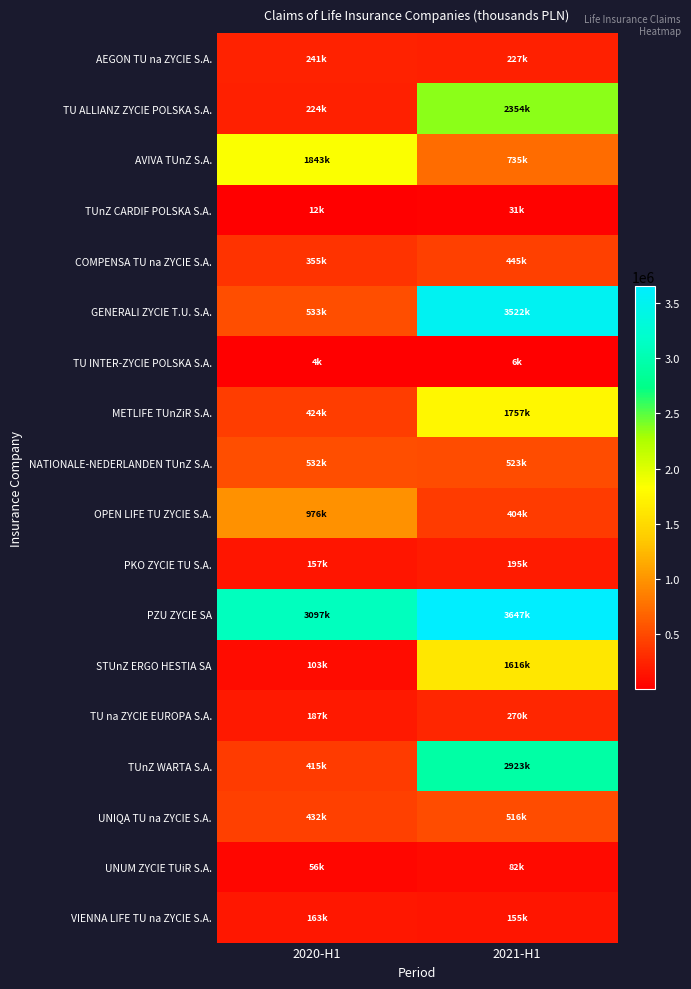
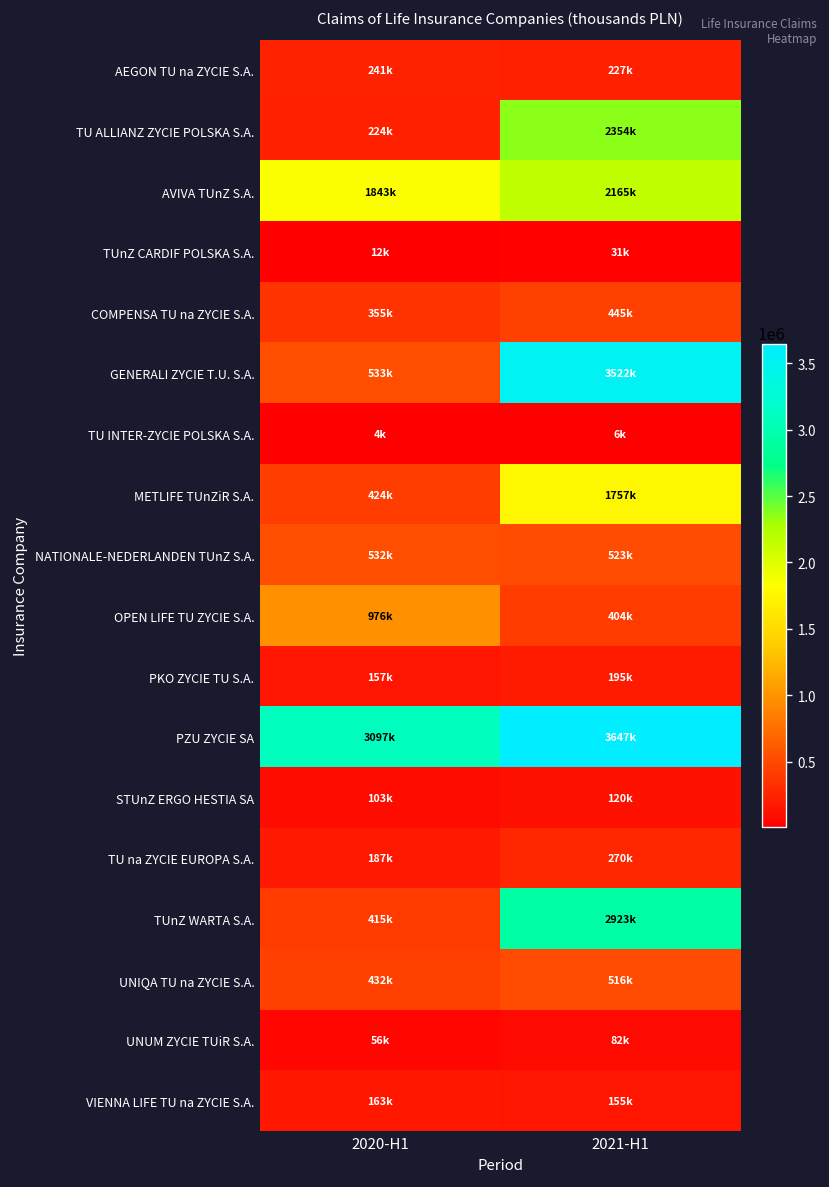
AVIVA TUnZ S.A., 2021-H1: 735k -> 2165k
STUnZ ERGO HESTIA SA, 2021-H1: 1616k -> 120k
